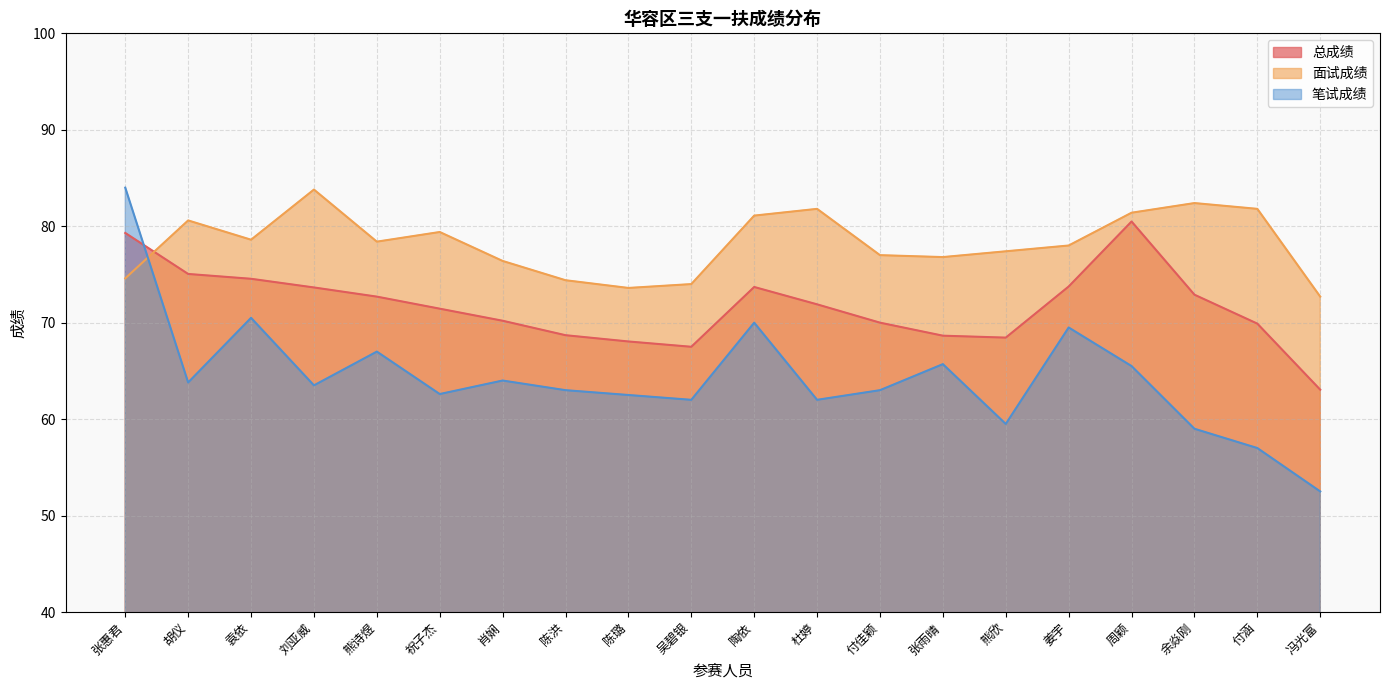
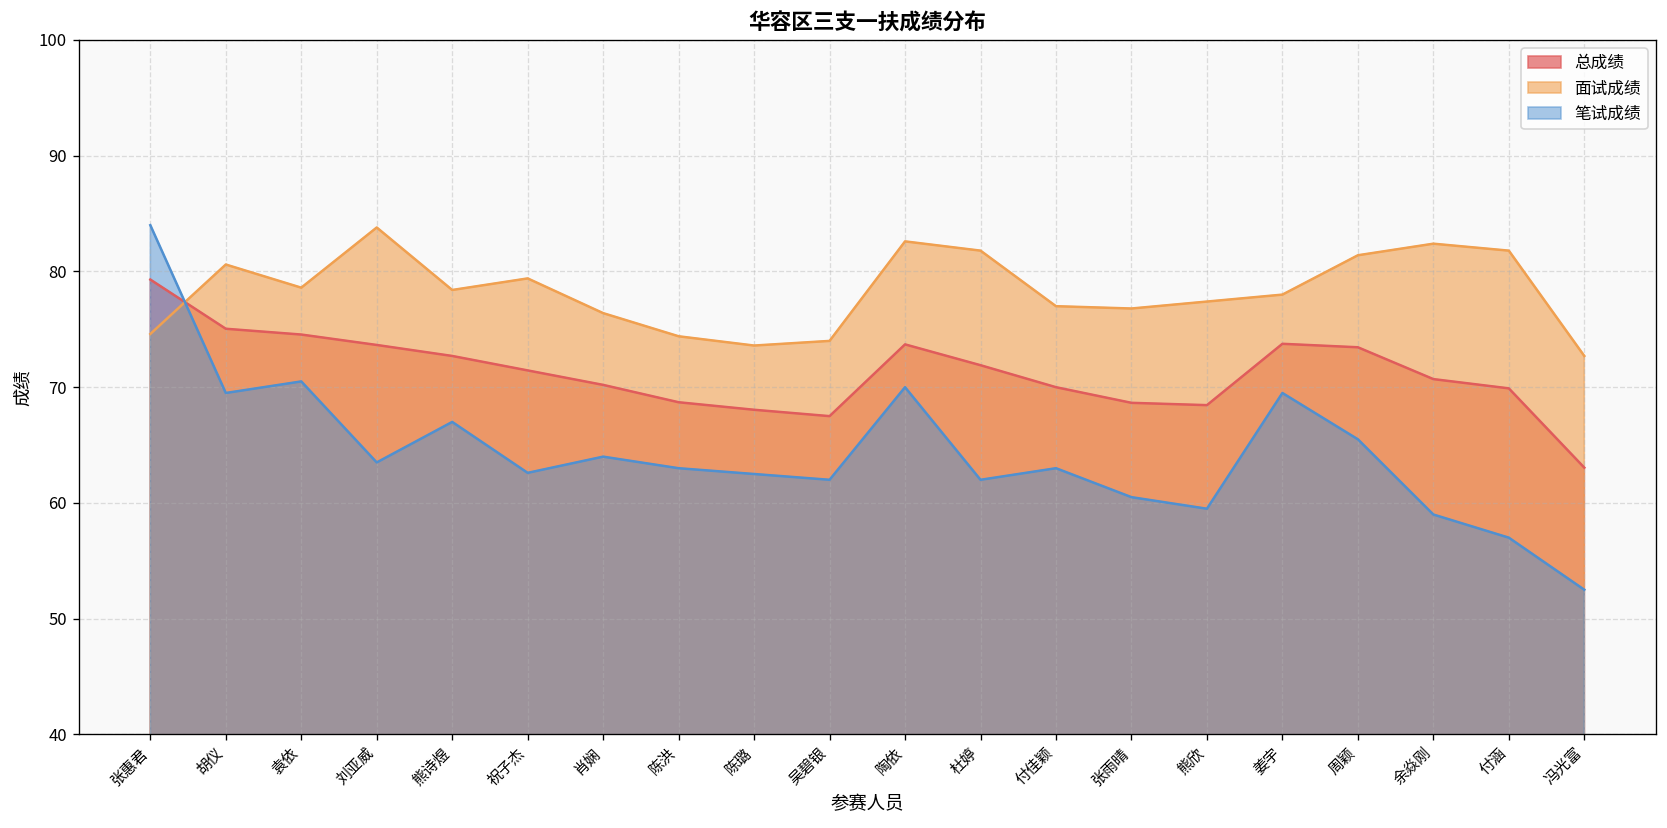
笔试成绩, 胡仪: 64 -> 70
面试成绩, 陶依: 81 -> 83
笔试成绩, 张雨晴: 66 -> 61
总成绩, 周颖: 80 -> 73
总成绩, 余焱刚: 73 -> 71
